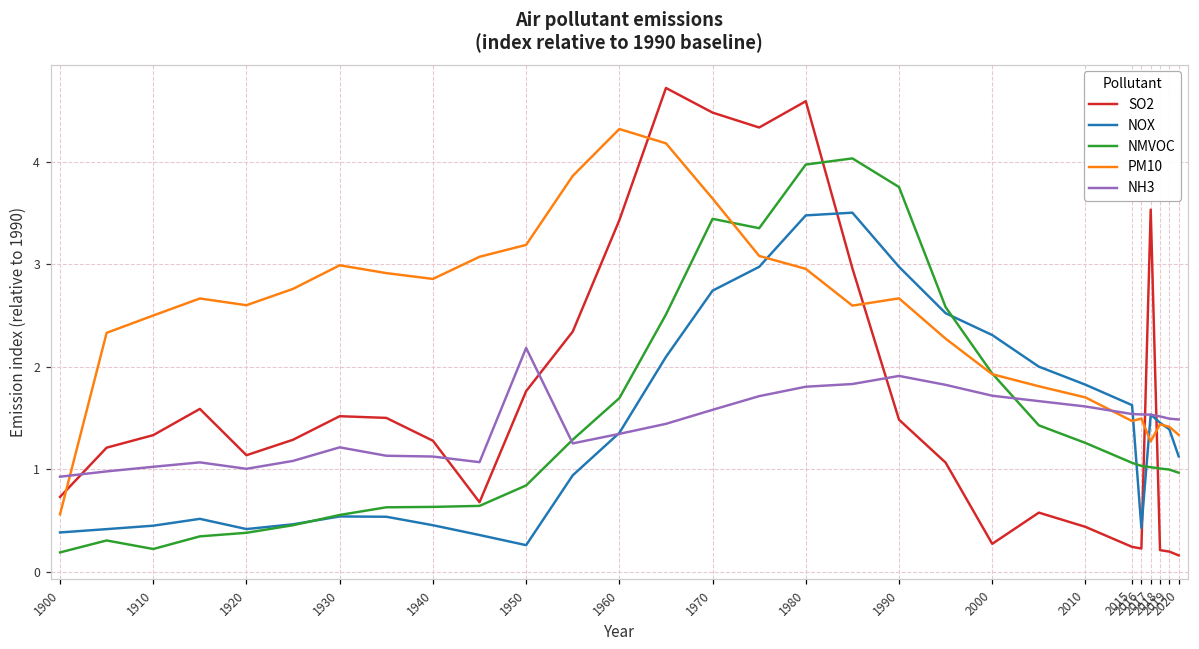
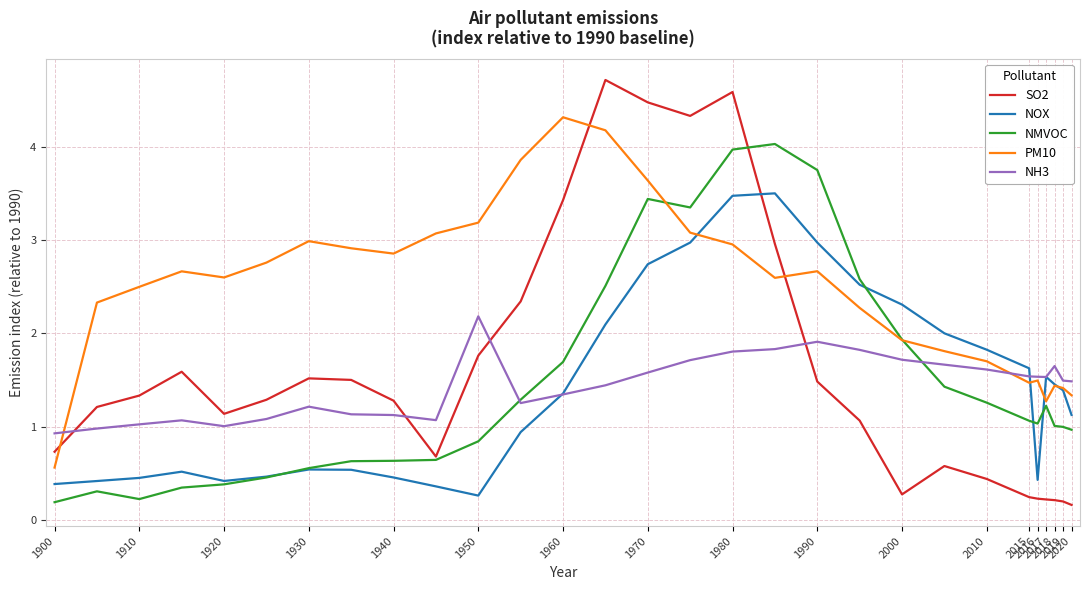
SO2, 2017: 3.5 -> 0.2
NMVOC, 2017: 1.0 -> 1.2
NH3, 2018: 1.5 -> 1.6
